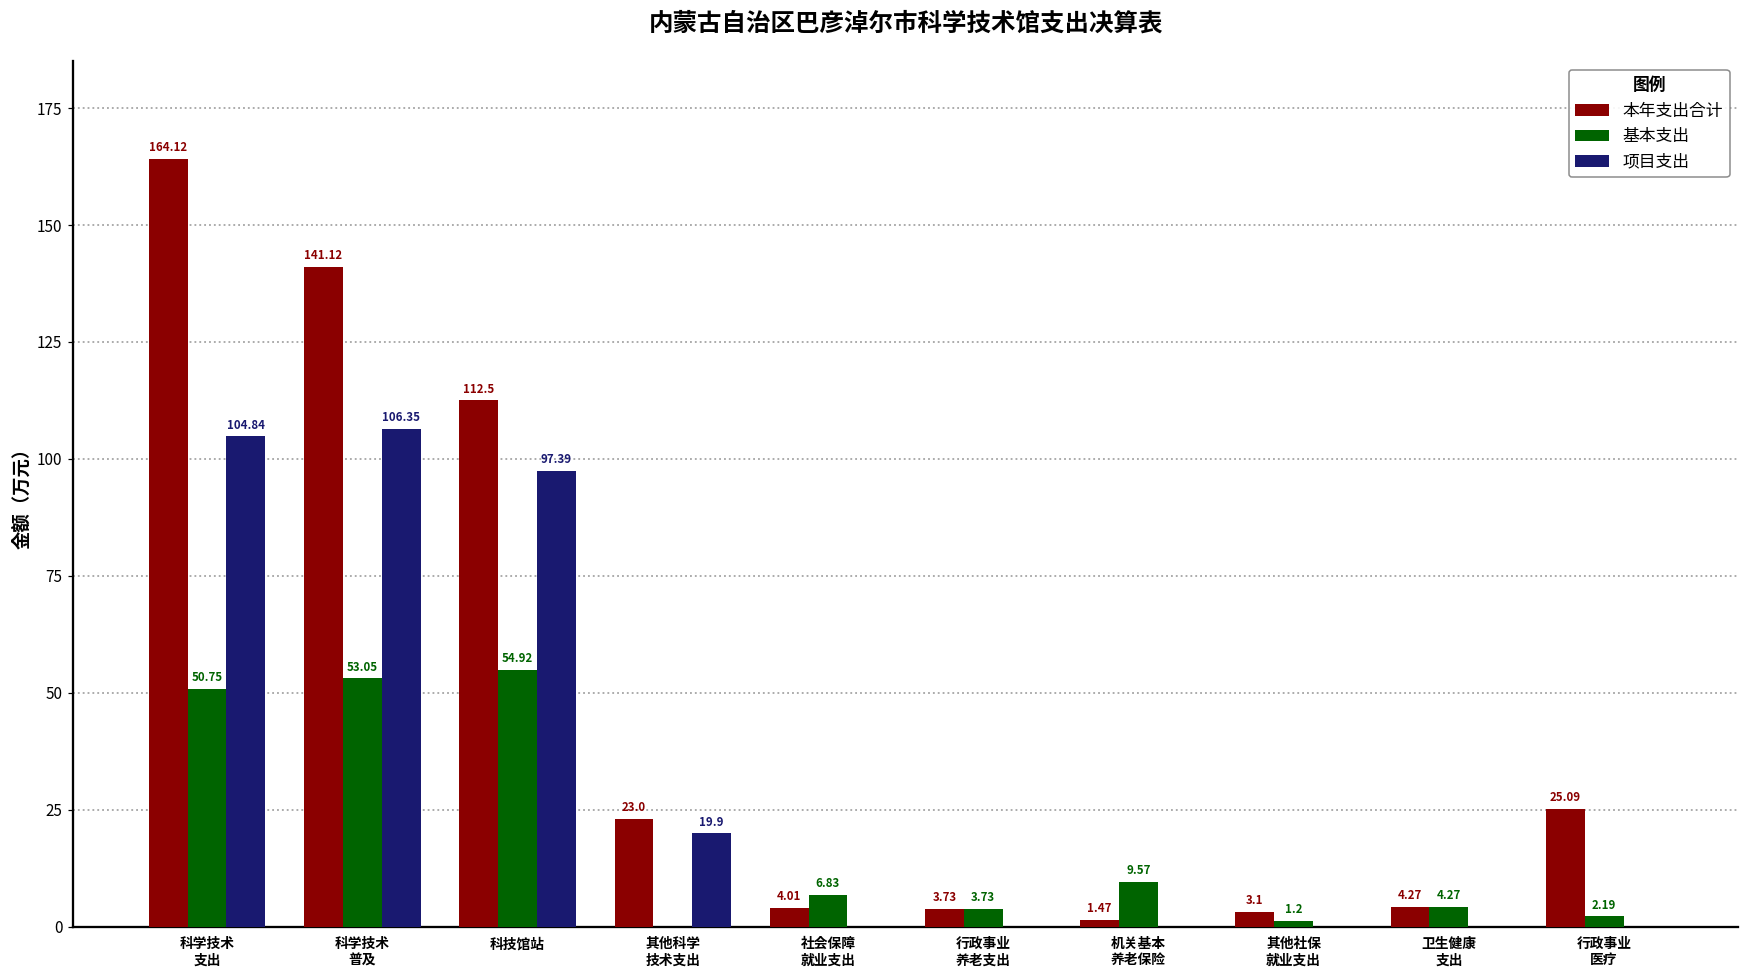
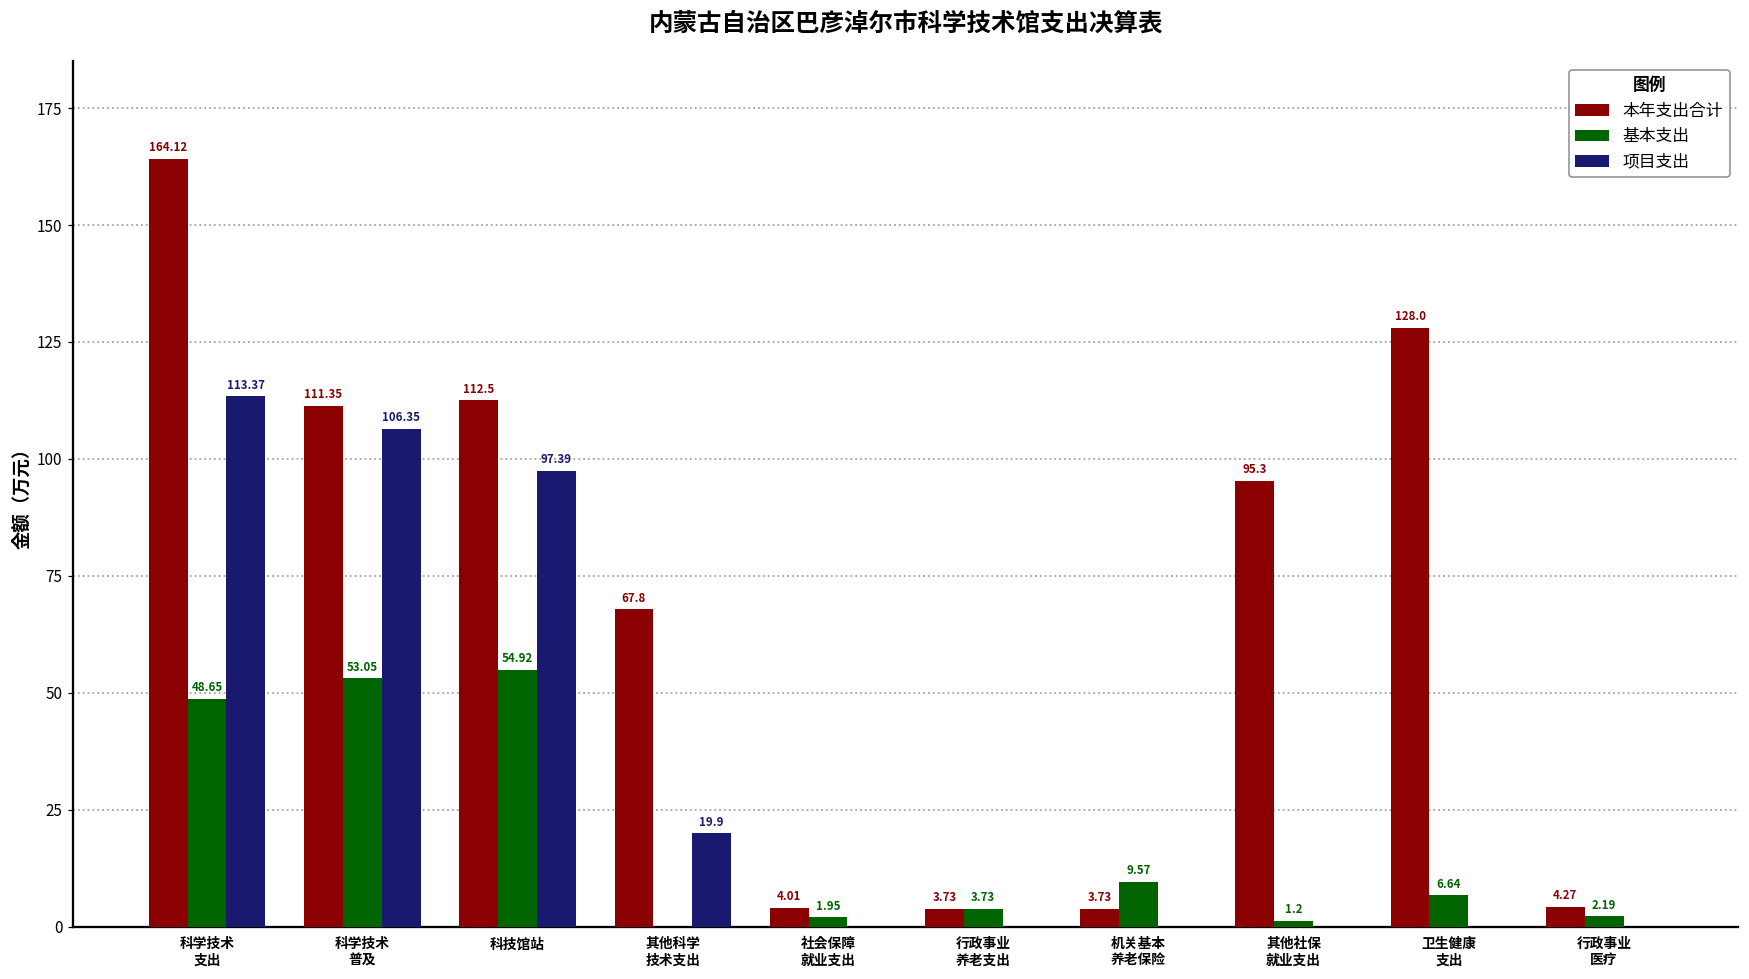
基本支出, 科学技术 支出: 50.75 -> 48.65
项目支出, 科学技术 支出: 104.84 -> 113.37
本年支出合计, 科学技术 普及: 141.12 -> 111.35
本年支出合计, 其他科学 技术支出: 23.0 -> 67.8
基本支出, 社会保障 就业支出: 6.83 -> 1.95
本年支出合计, 机关基本 养老保险: 1.47 -> 3.73
本年支出合计, 其他社保 就业支出: 3.1 -> 95.3
本年支出合计, 卫生健康 支出: 4.27 -> 128.0
基本支出, 卫生健康 支出: 4.27 -> 6.64
本年支出合计, 行政事业 医疗: 25.09 -> 4.27
